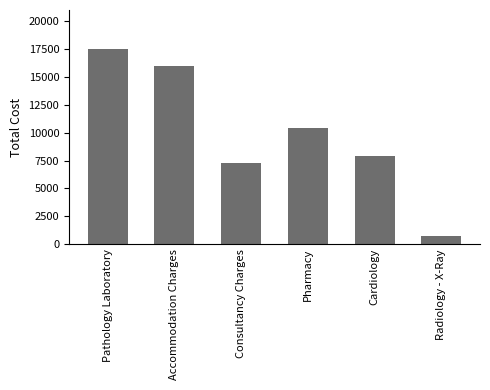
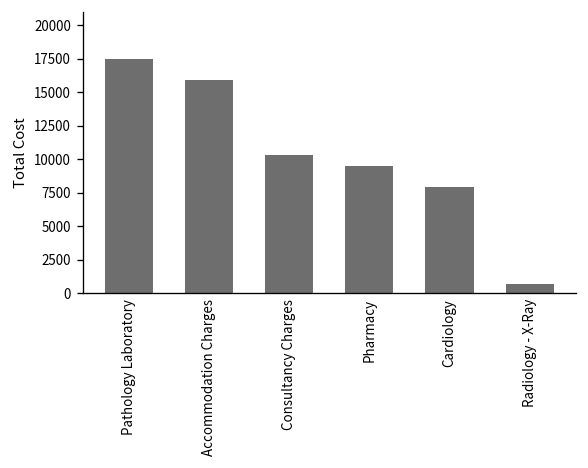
Consultancy Charges: 7300 -> 10300
Pharmacy: 10400 -> 9500
